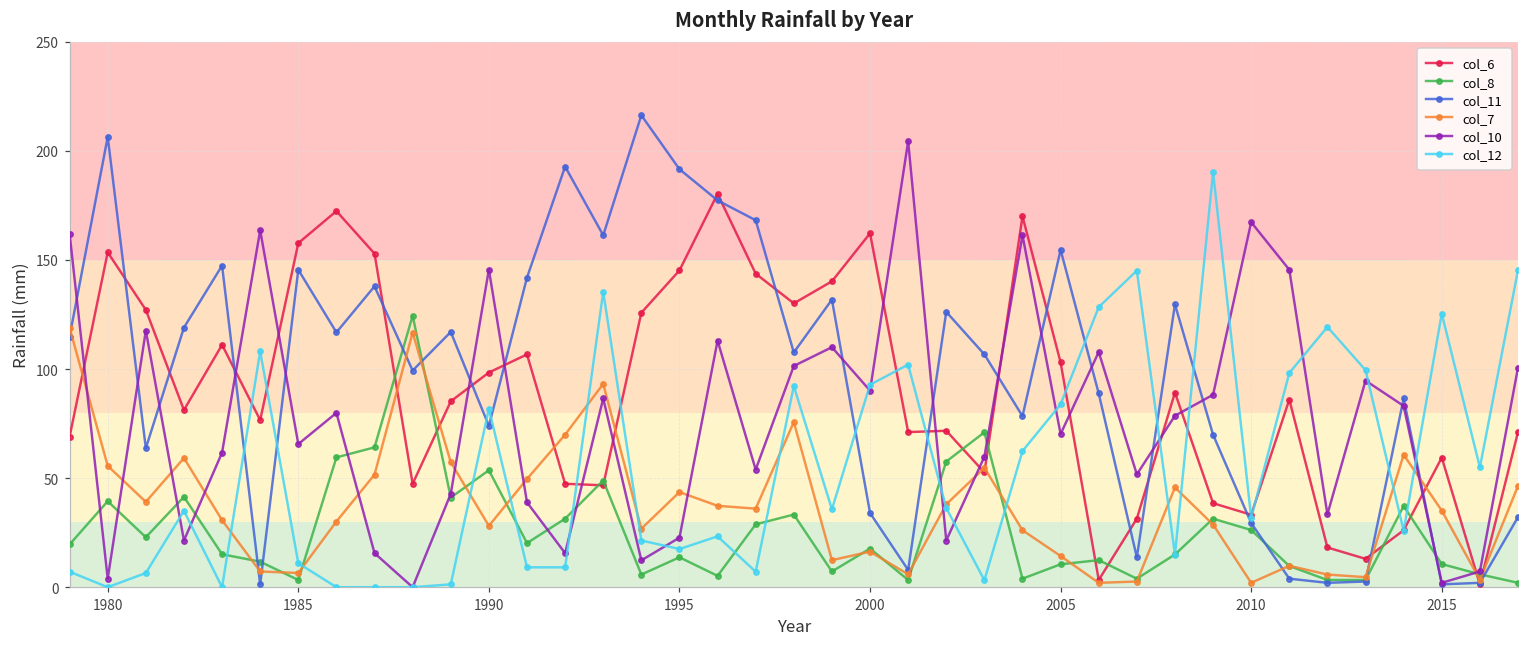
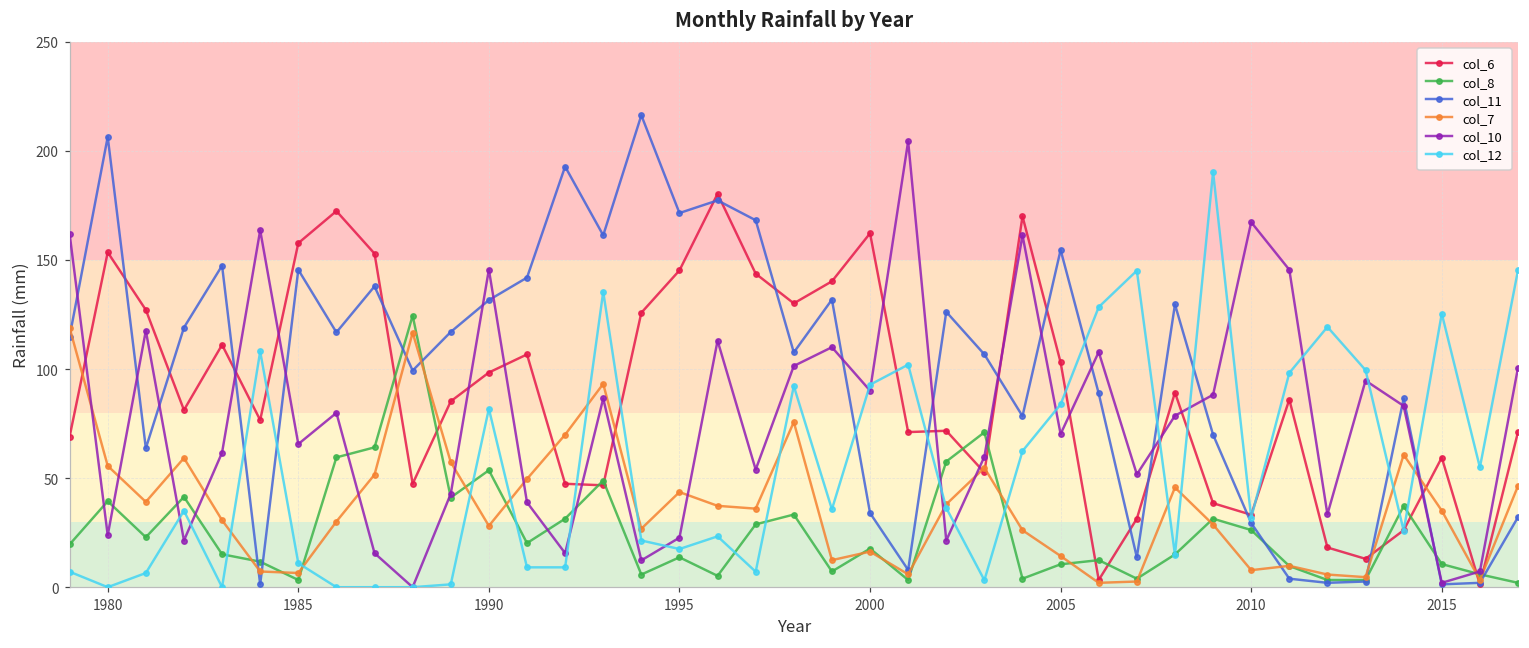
col_10, 1980: 4 -> 24
col_11, 1990: 74 -> 132
col_11, 1995: 192 -> 172
col_7, 2010: 2 -> 8
